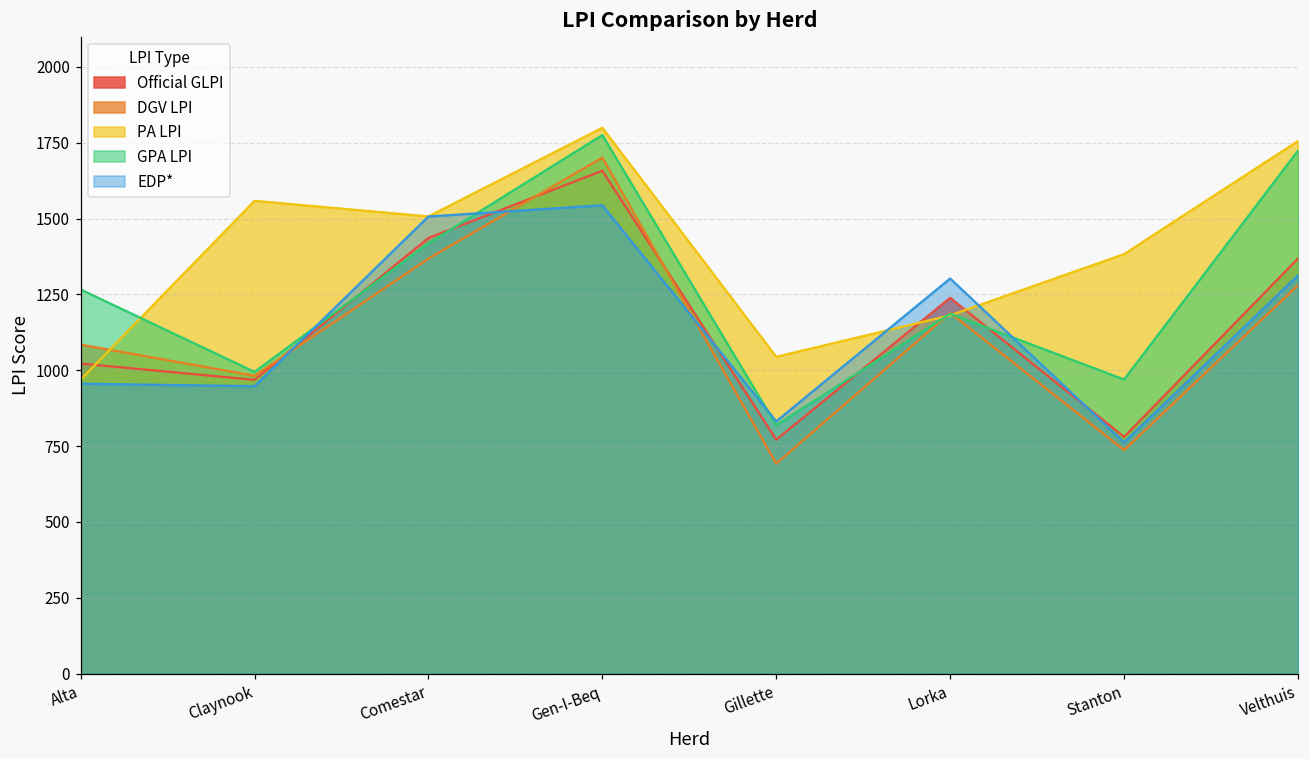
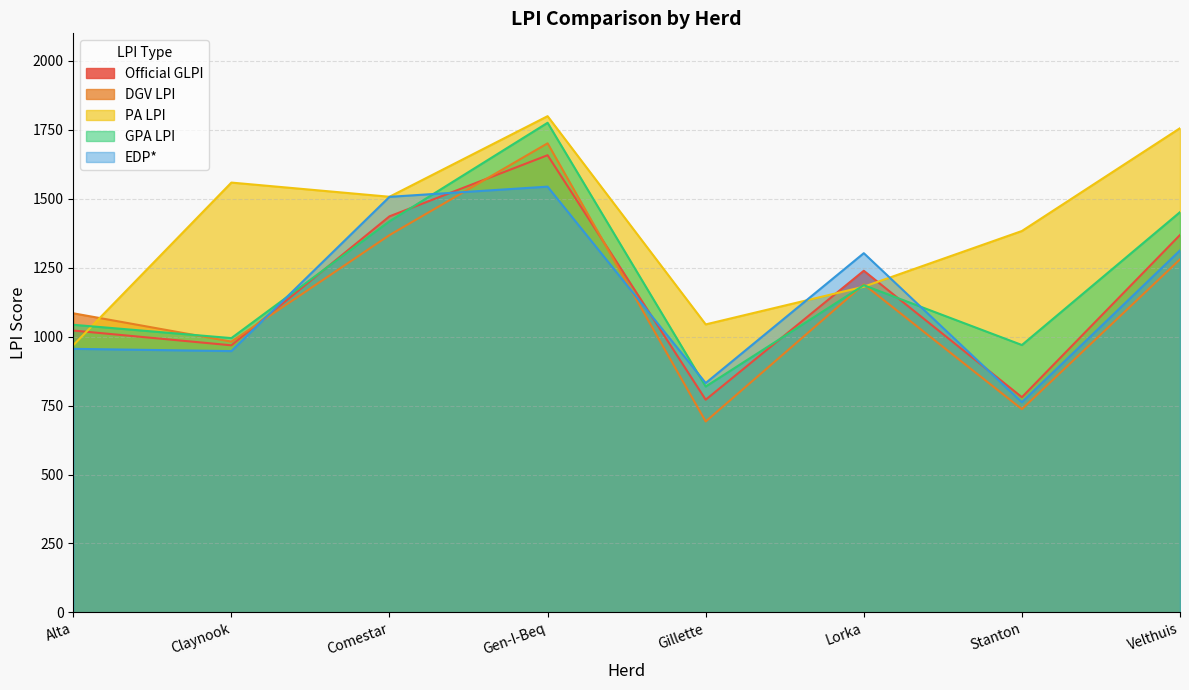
GPA LPI, Alta: 1270 -> 1040
GPA LPI, Velthuis: 1720 -> 1450
